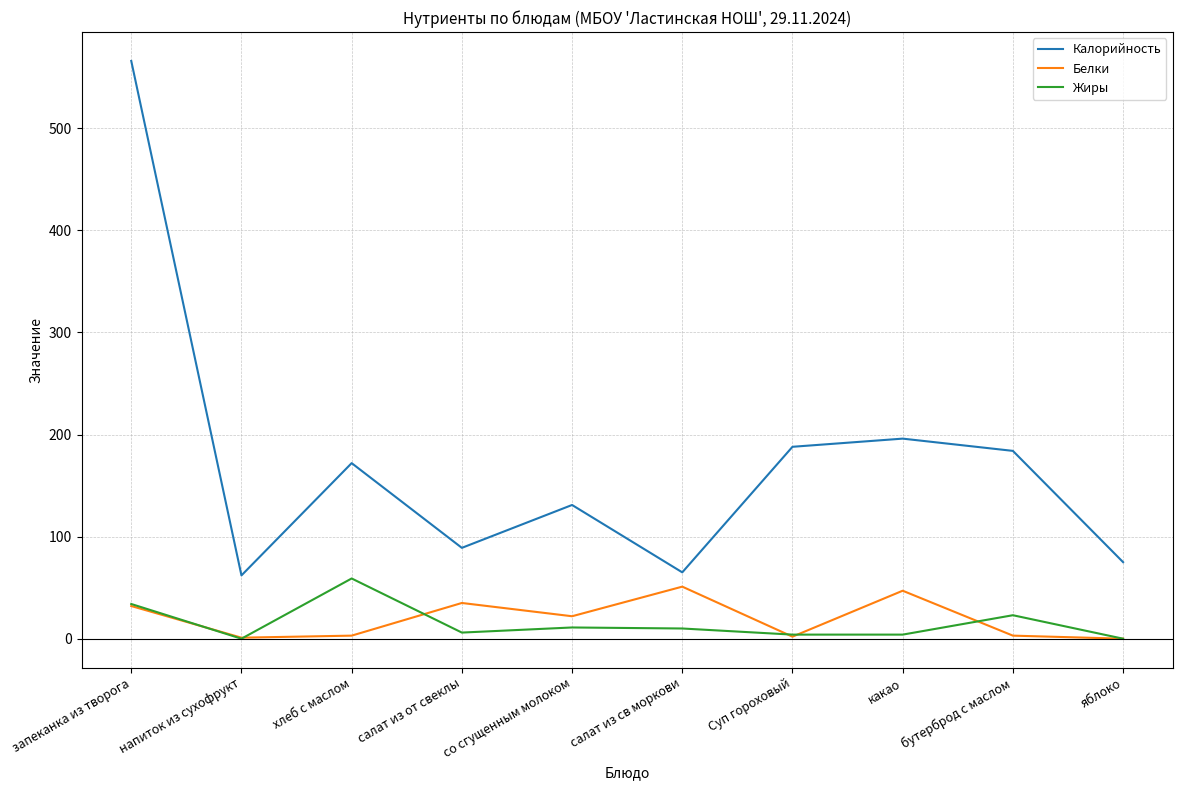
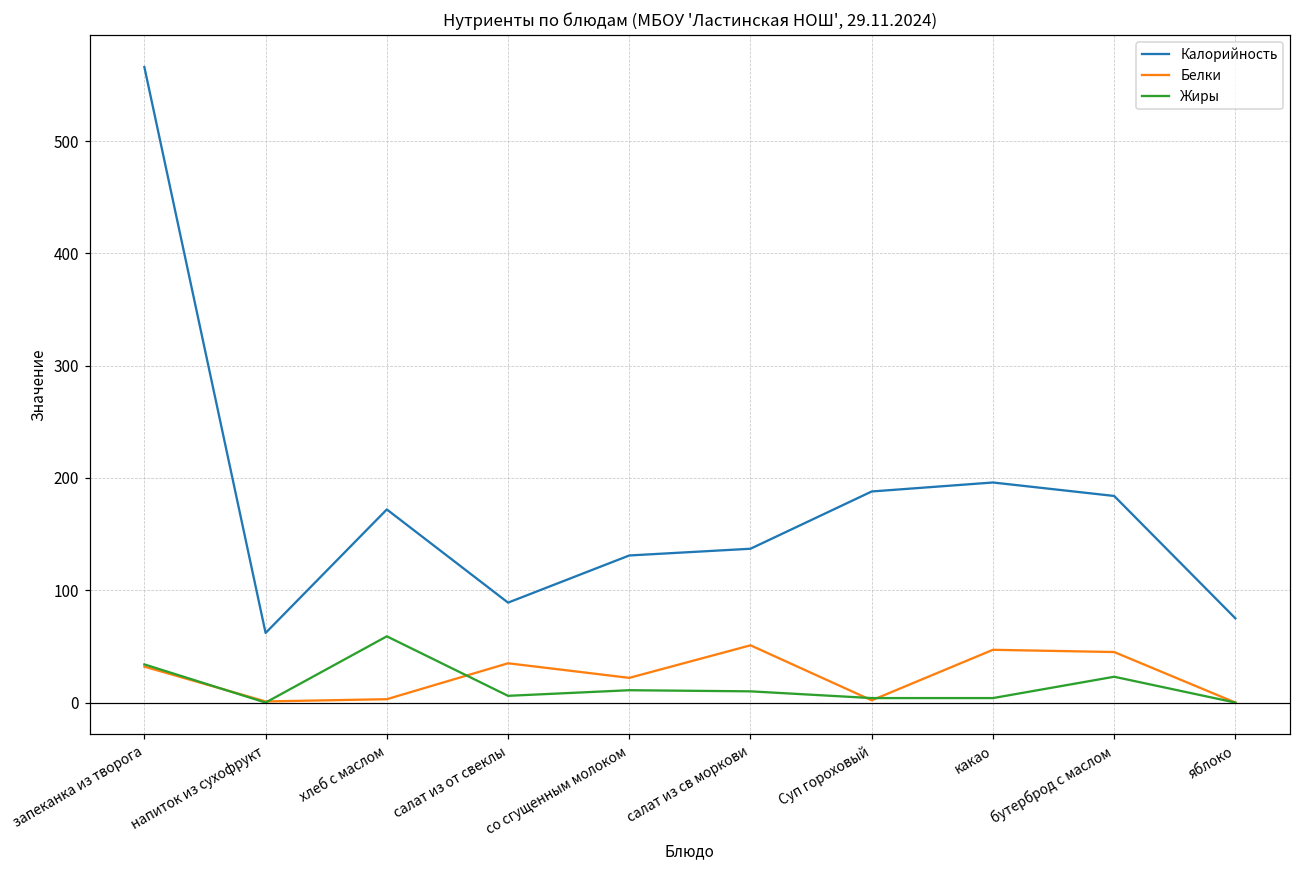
Калорийность, салат из св моркови: 65 -> 137
Белки, бутерброд с маслом: 3 -> 45
